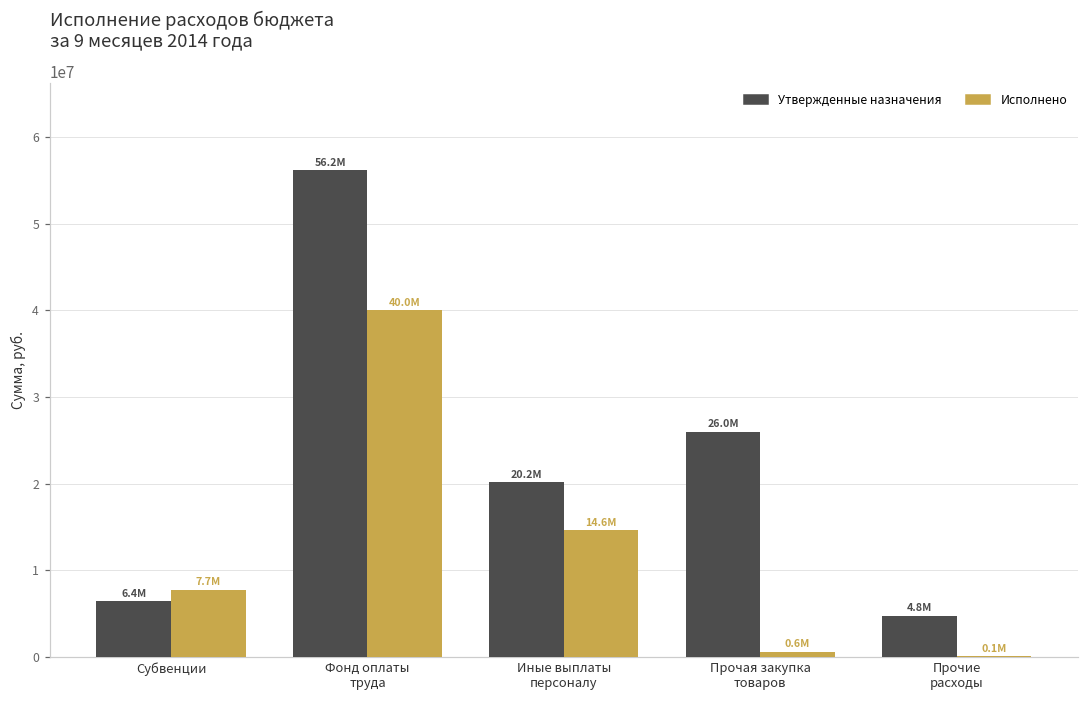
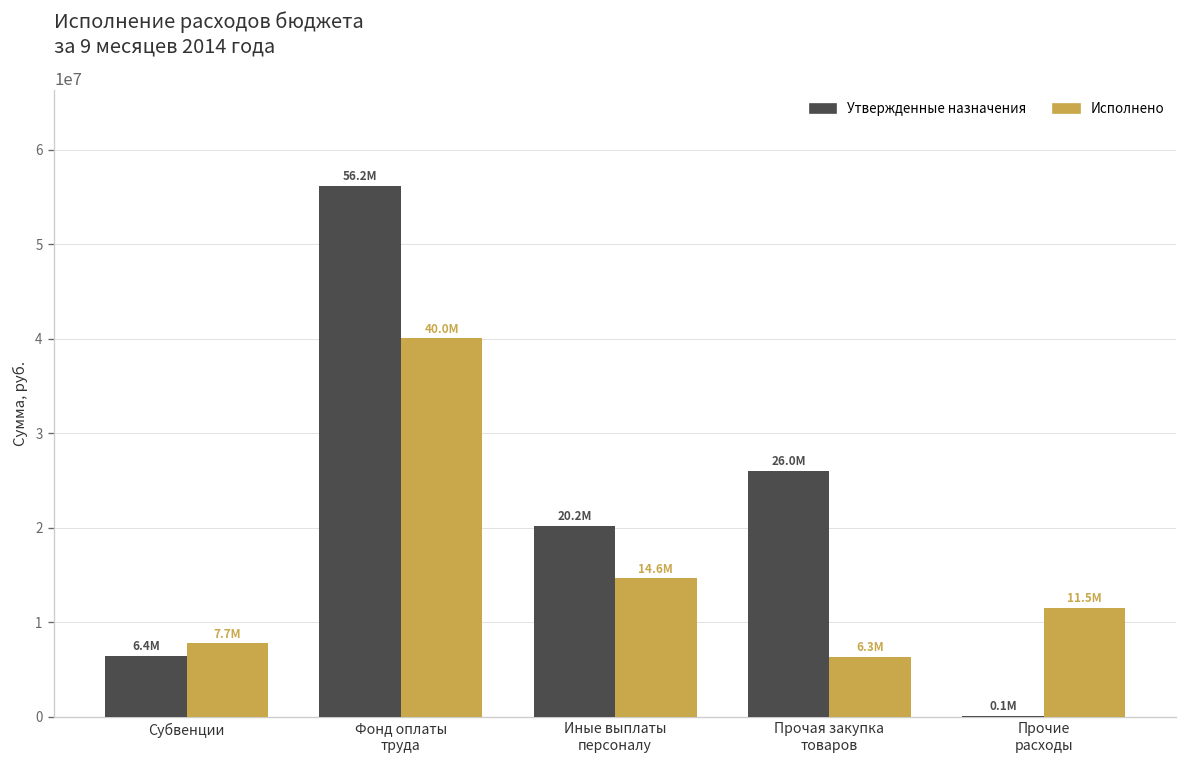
Исполнено, Прочая закупка товаров: 0.6M -> 6.3M
Утвержденные назначения, Прочие расходы: 4.8M -> 0.1M
Исполнено, Прочие расходы: 0.1M -> 11.5M
